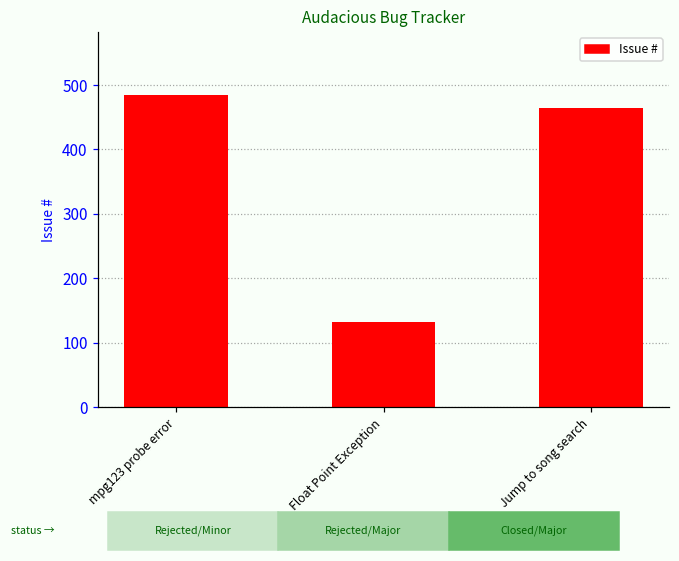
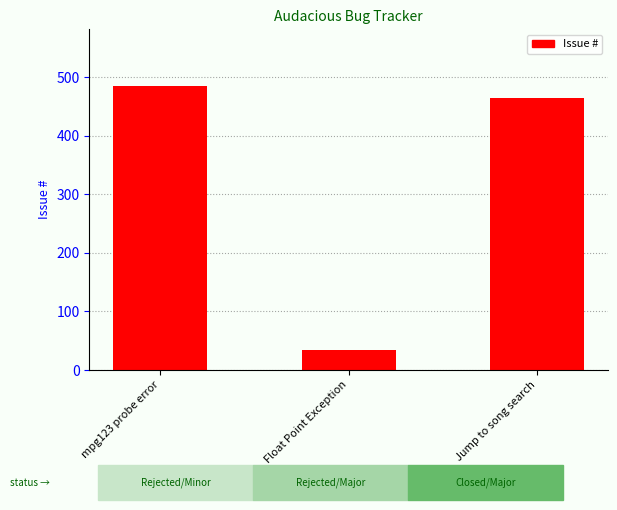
Float Point Exception: 130 -> 30
